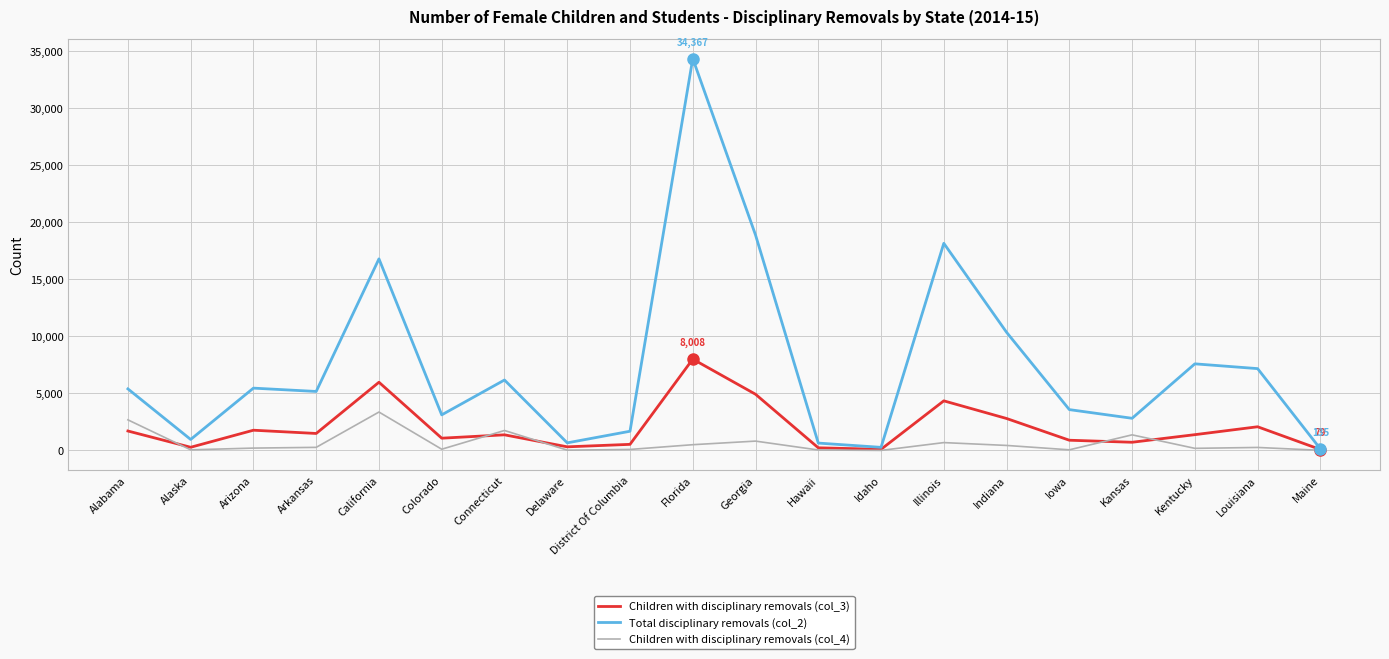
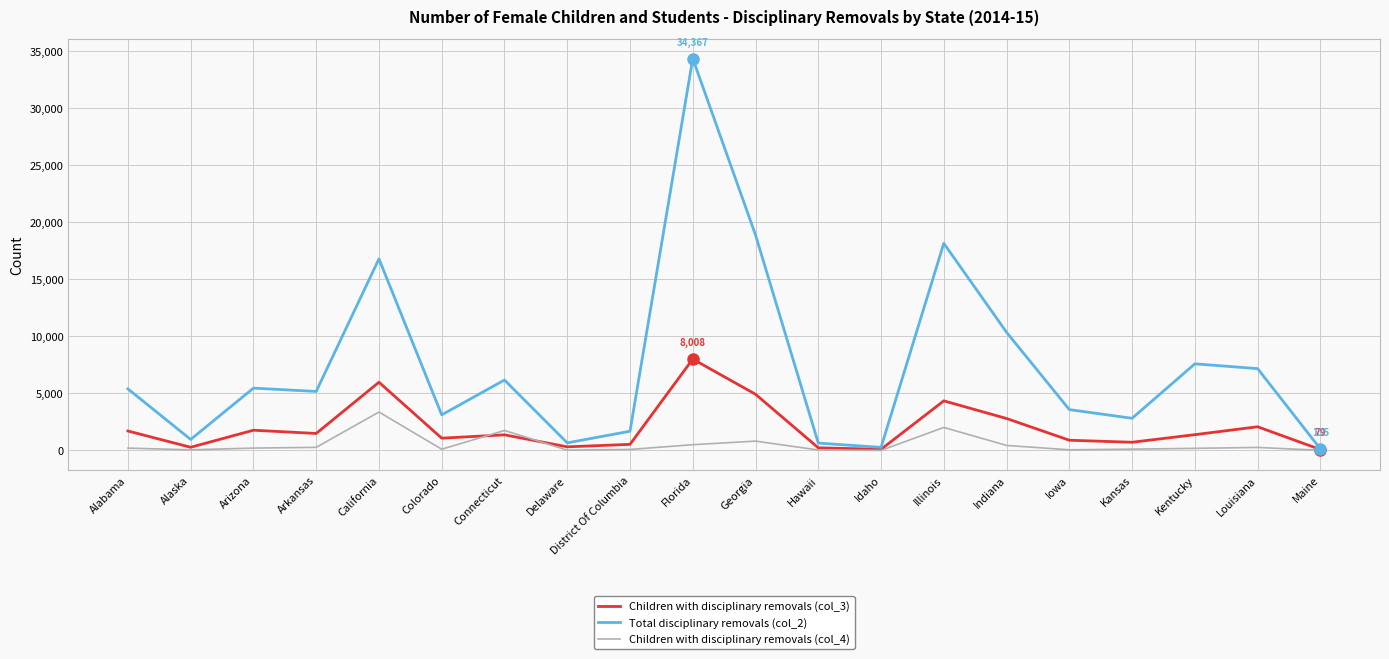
Children with disciplinary removals (col_4), Alabama: 2,700 -> 200
Children with disciplinary removals (col_4), Illinois: 700 -> 2,000
Children with disciplinary removals (col_4), Kansas: 1,400 -> 100
